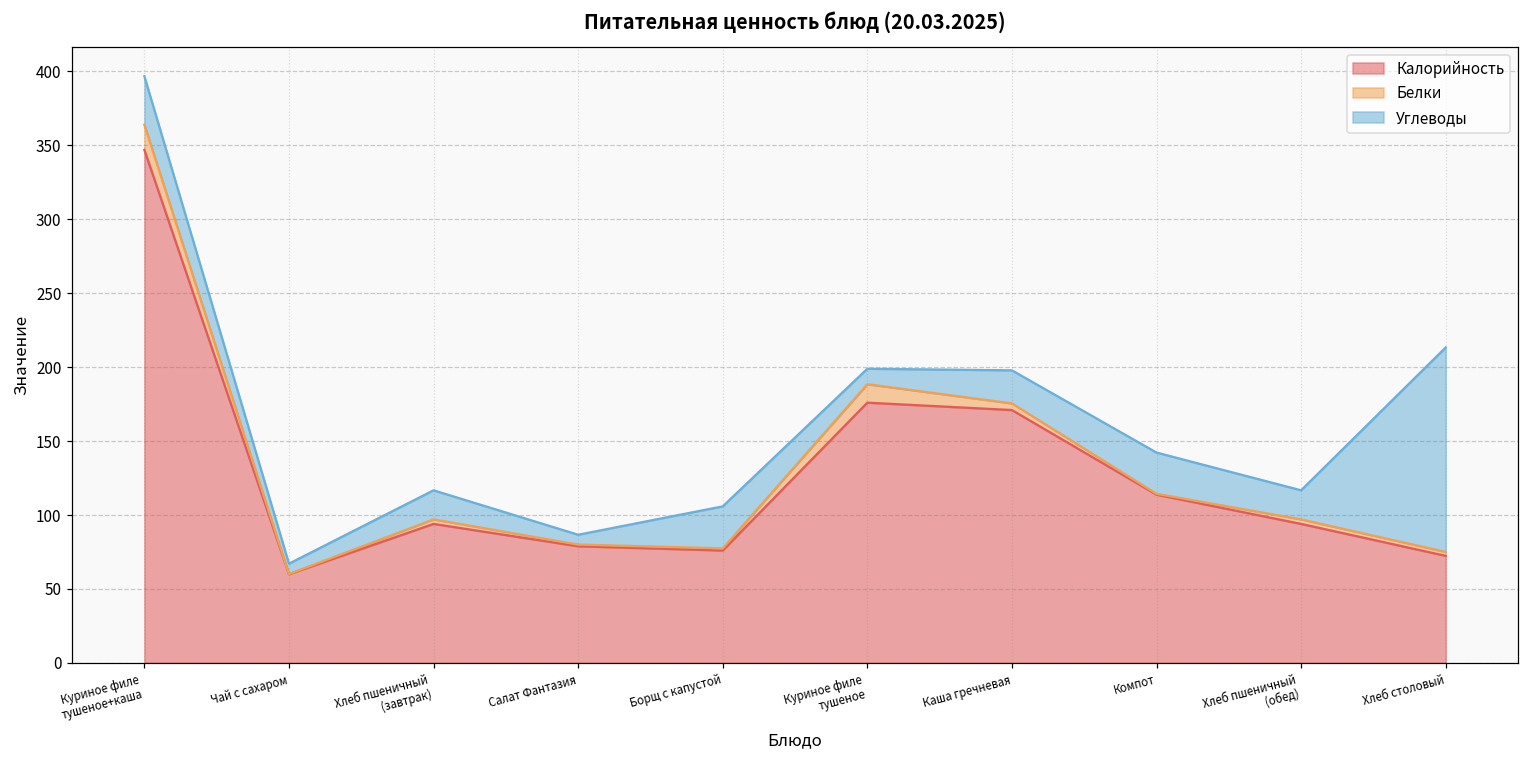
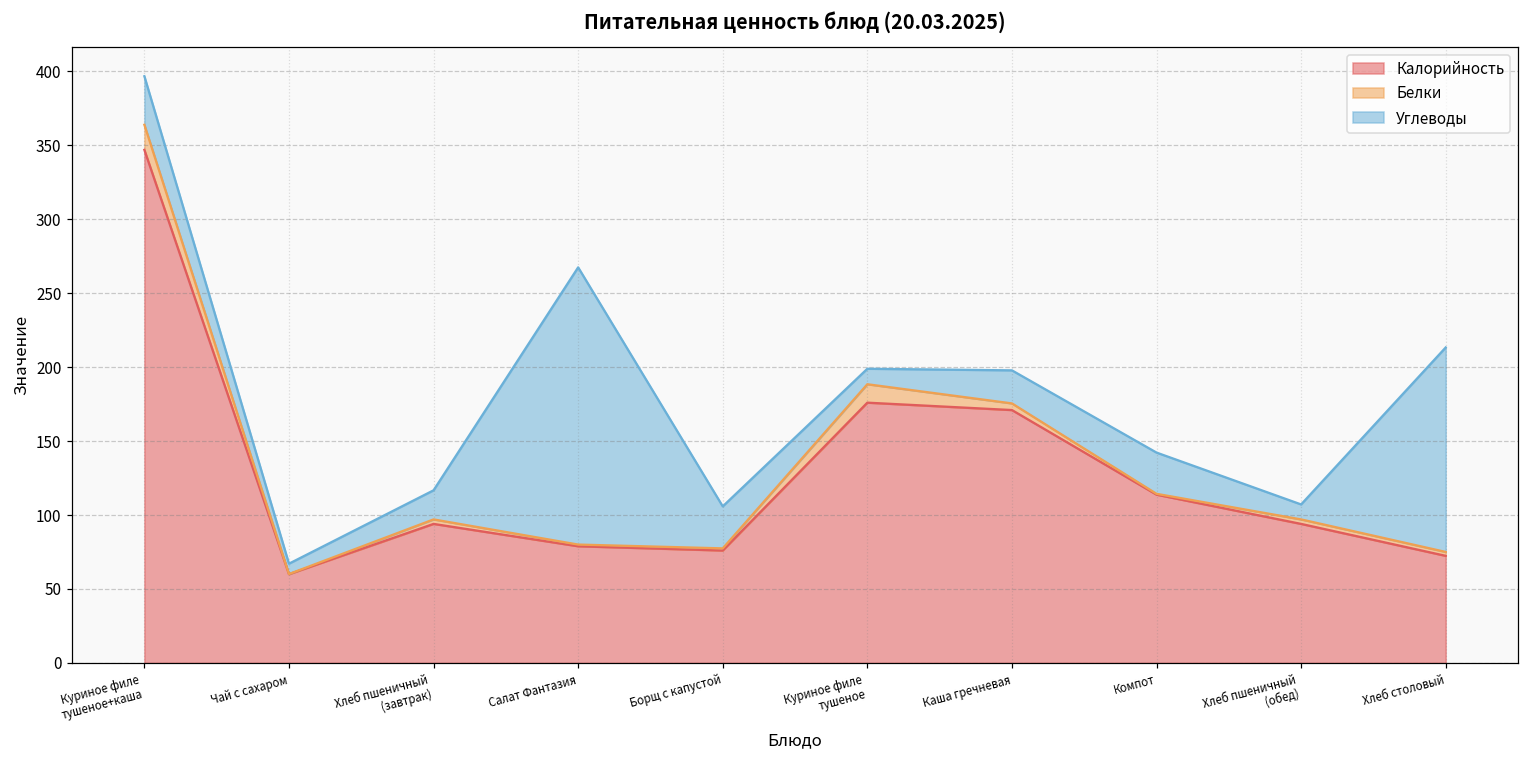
Углеводы, Салат Фантазия: 7 -> 187
Углеводы, Хлеб пшеничный (обед): 20 -> 10
